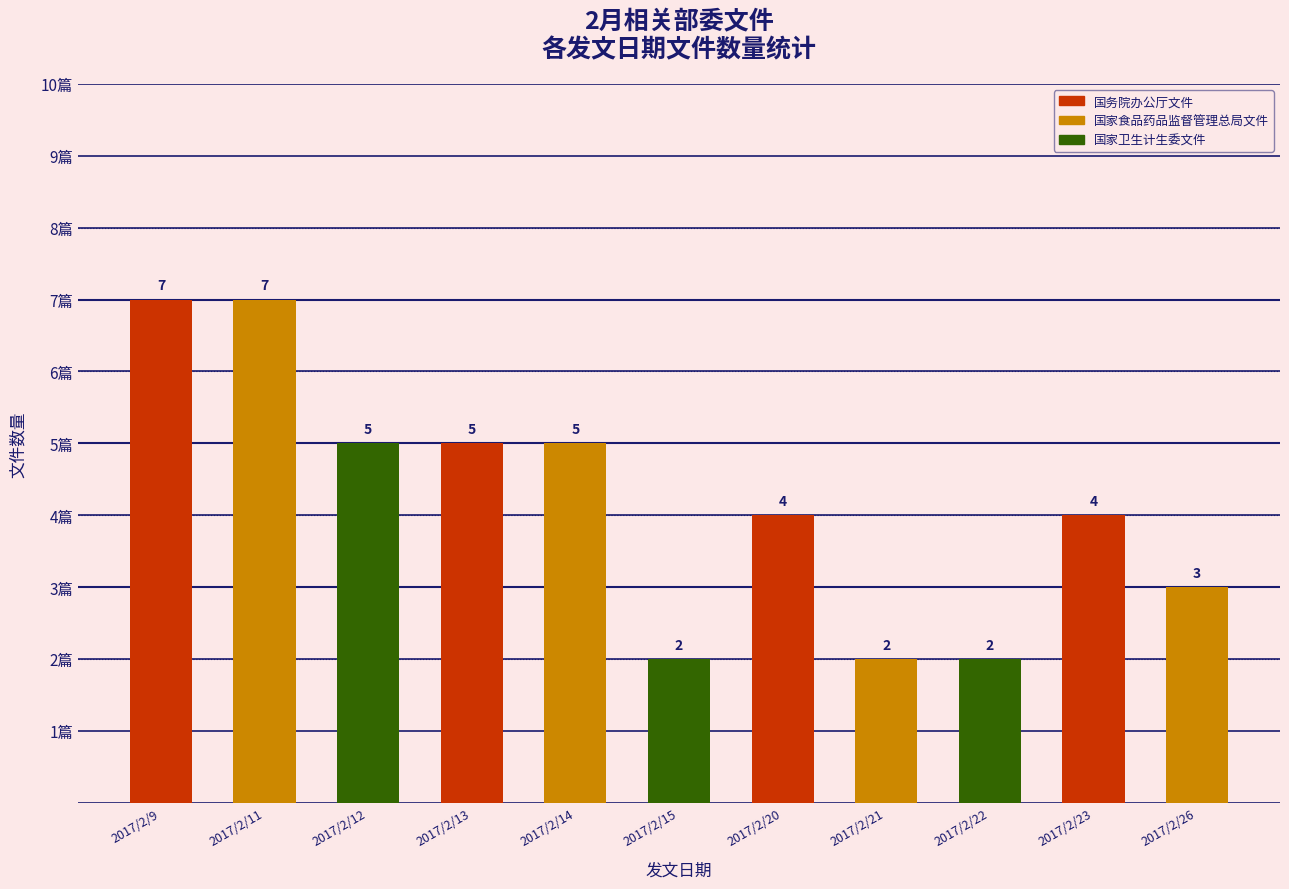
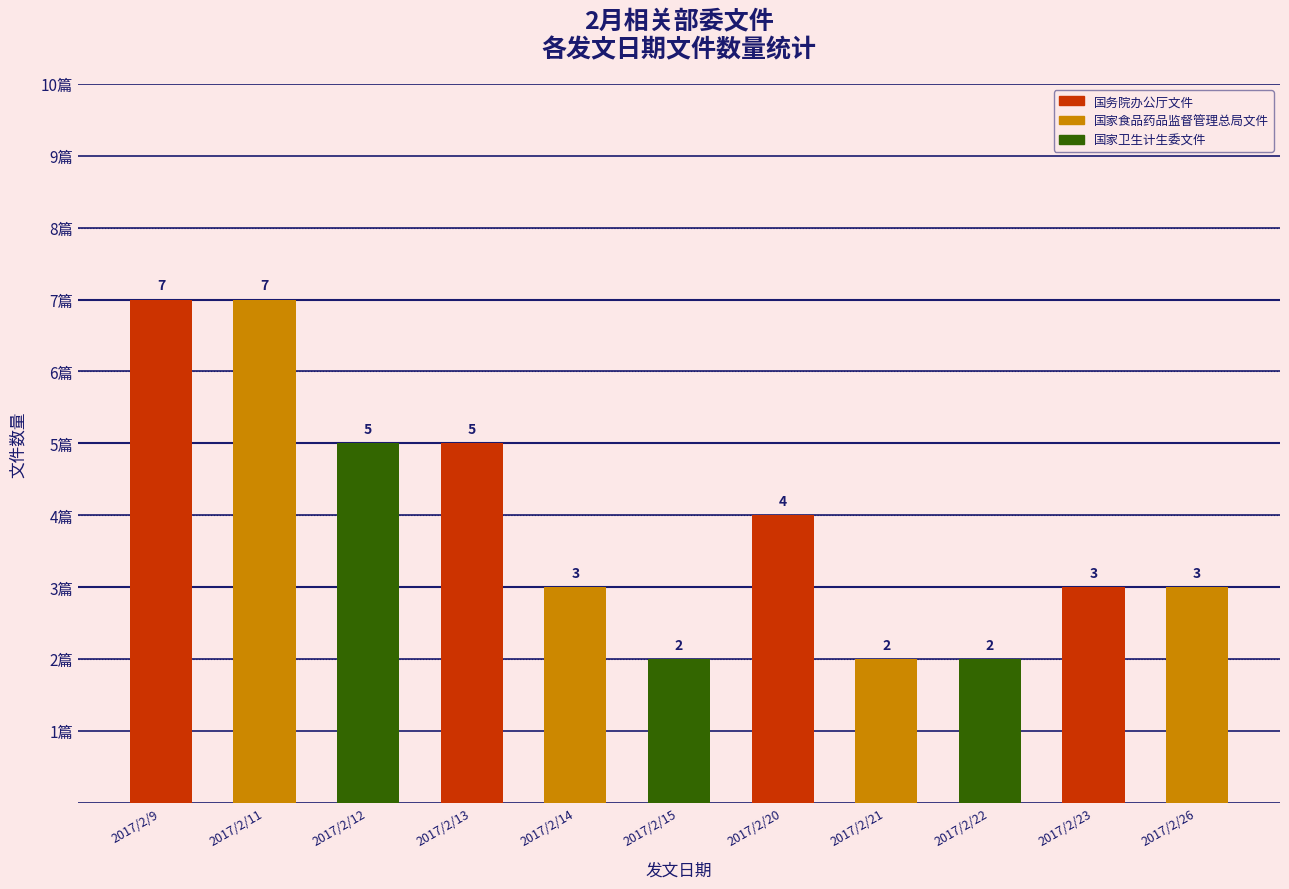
2017/2/14: 5 -> 3
2017/2/23: 4 -> 3
